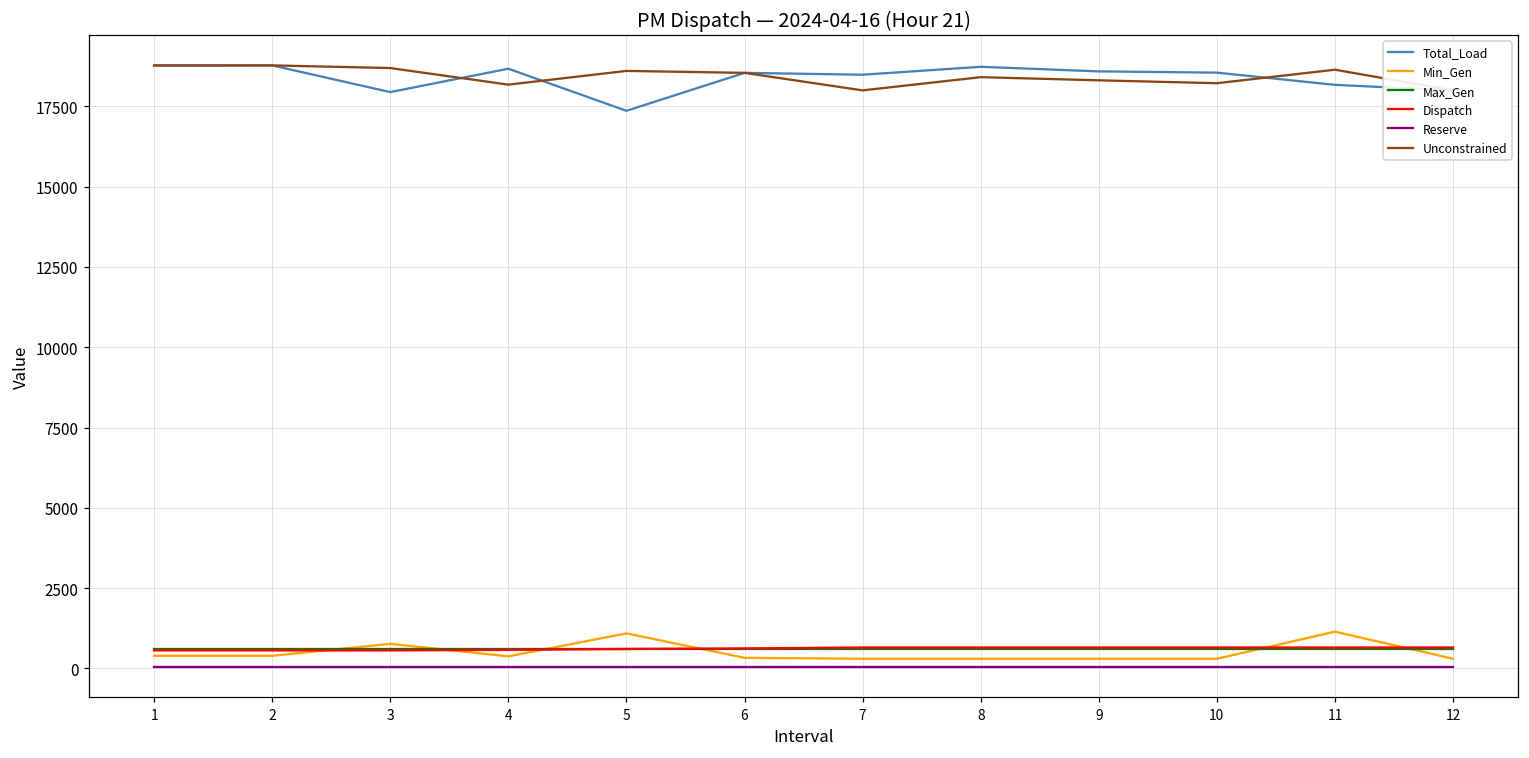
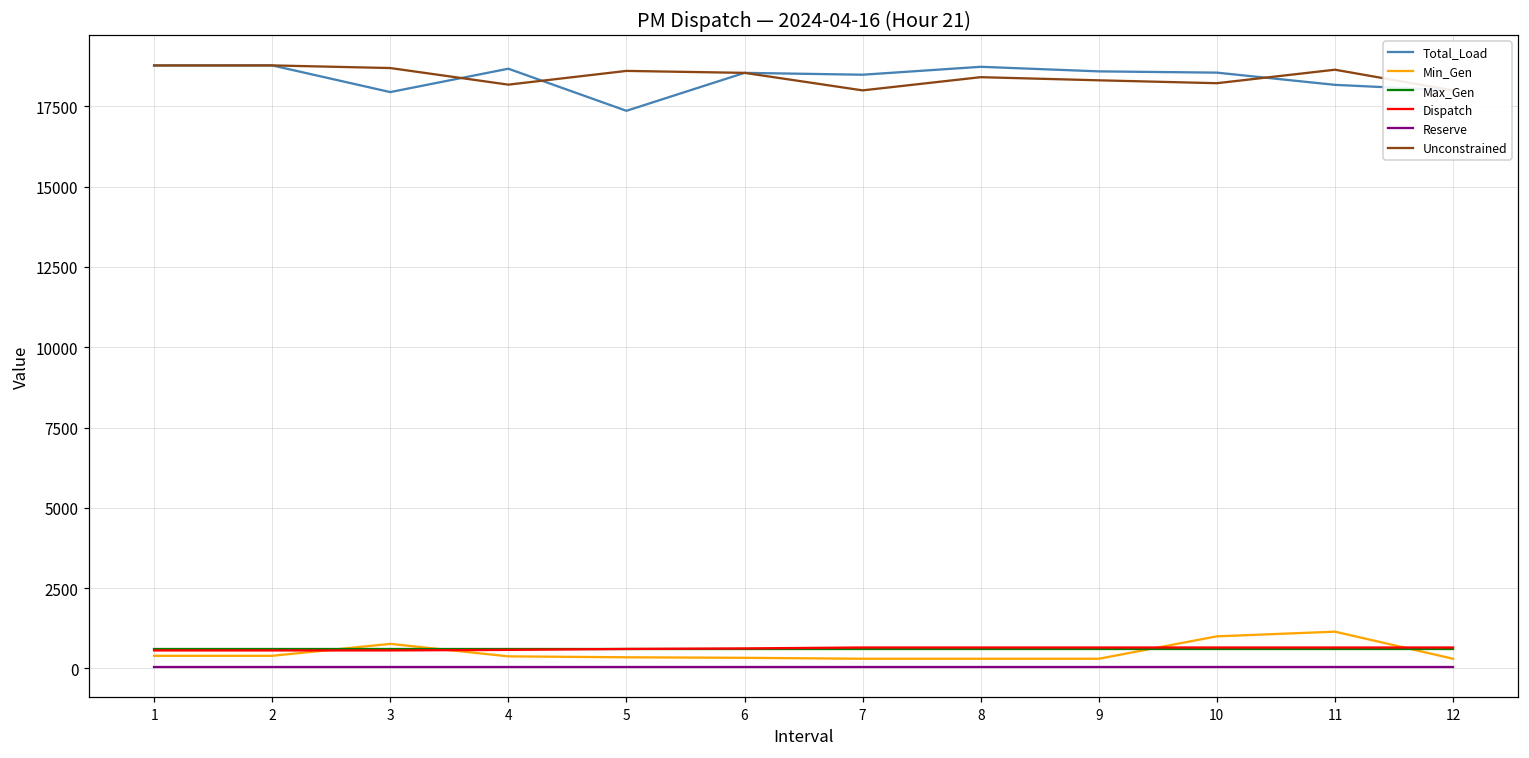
Min_Gen, 5: 1100 -> 300
Min_Gen, 10: 300 -> 1000
